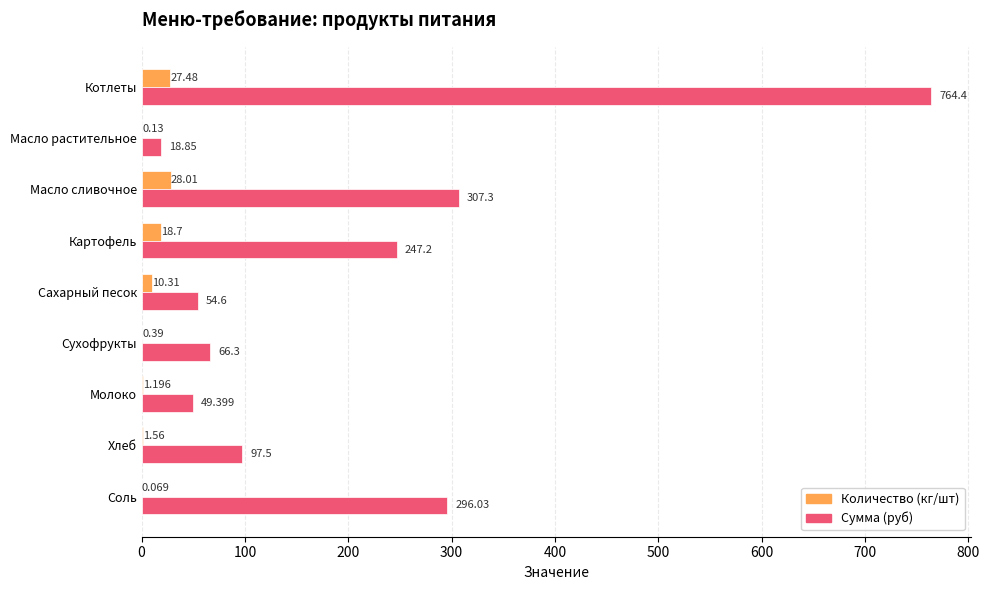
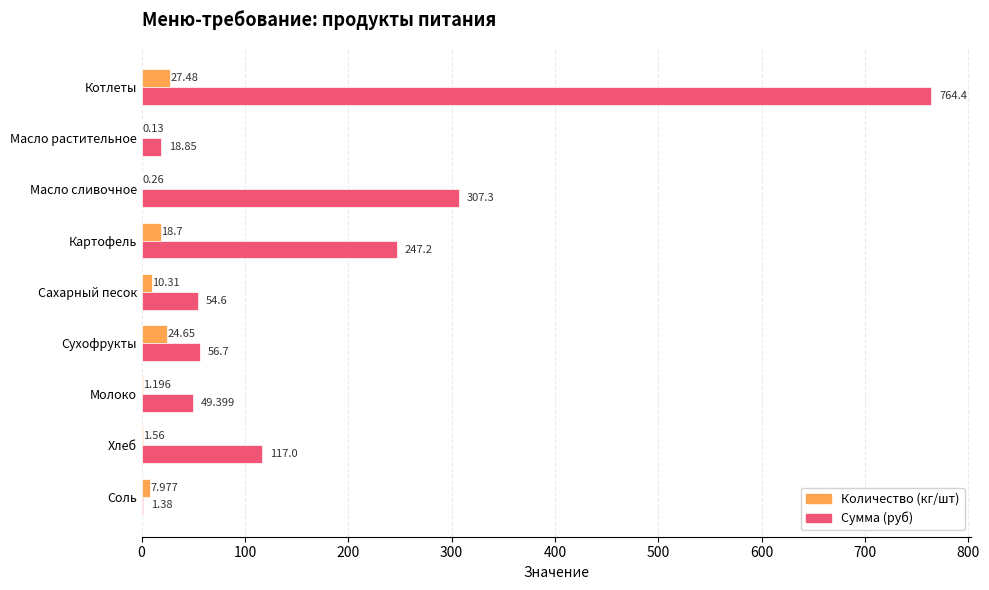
Количество (кг/шт), Масло сливочное: 28.01 -> 0.26
Количество (кг/шт), Сухофрукты: 0.39 -> 24.65
Сумма (руб), Сухофрукты: 66.3 -> 56.7
Сумма (руб), Хлеб: 97.5 -> 117.0
Количество (кг/шт), Соль: 0.069 -> 7.977
Сумма (руб), Соль: 296.03 -> 1.38
